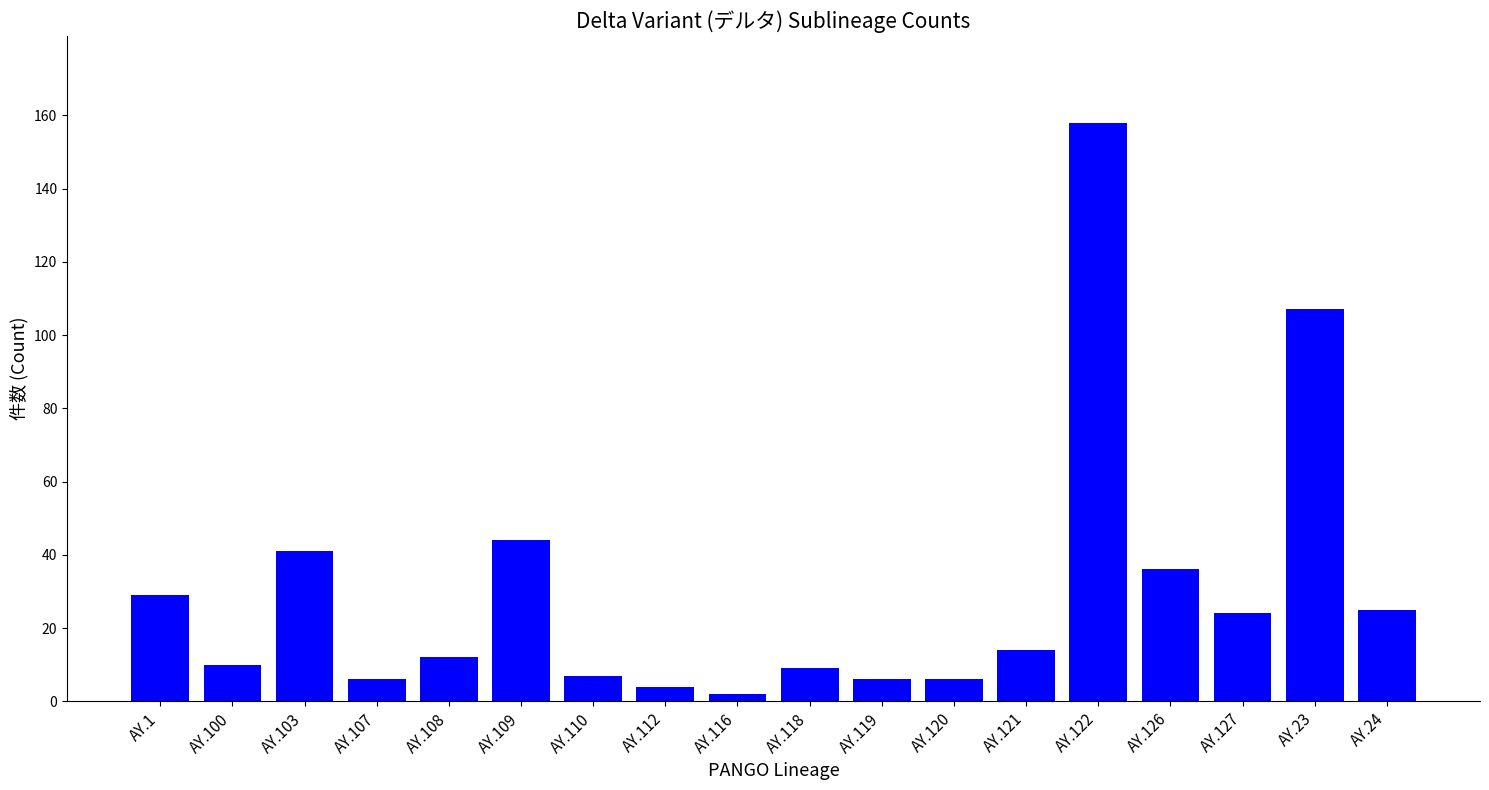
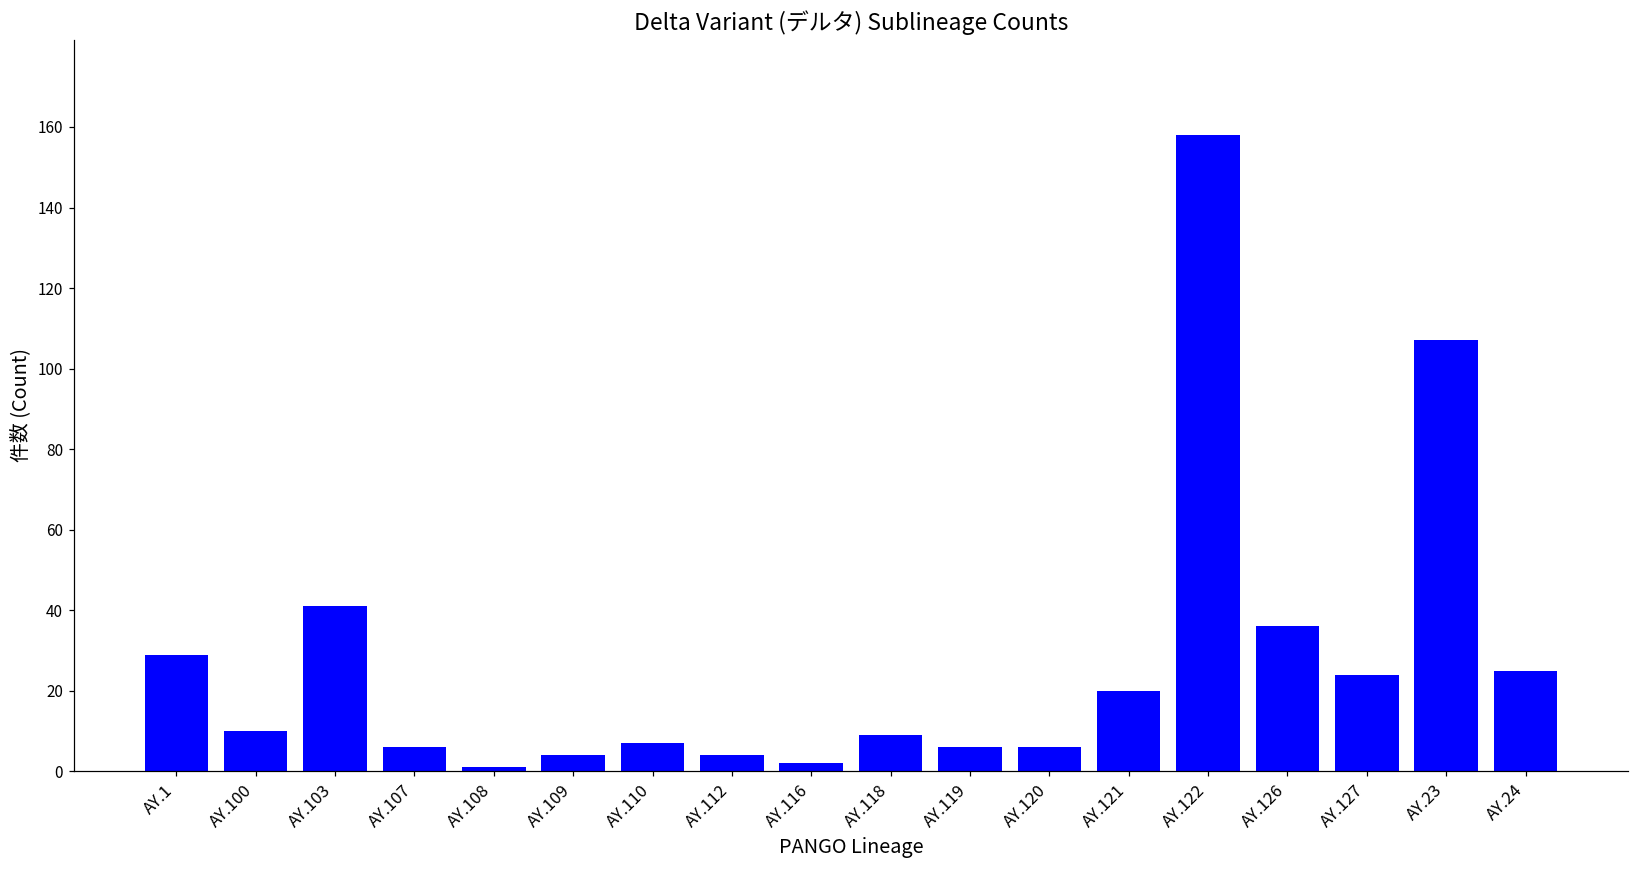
AY.108: 12 -> 1
AY.109: 44 -> 4
AY.121: 14 -> 20
